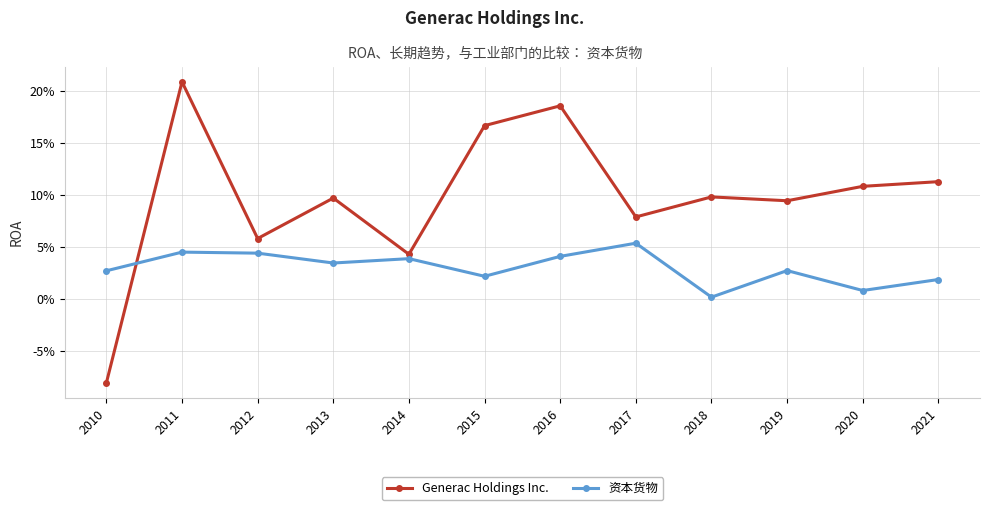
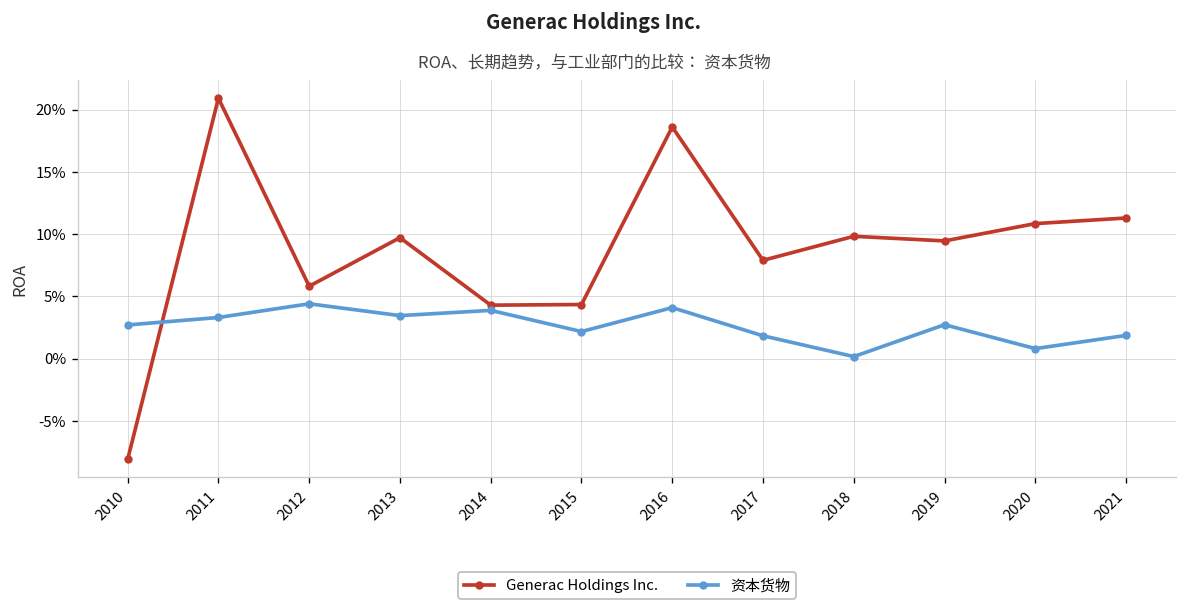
资本货物, 2011: 4.5% -> 3.3%
Generac Holdings Inc., 2015: 16.7% -> 4.3%
资本货物, 2017: 5.4% -> 1.8%
